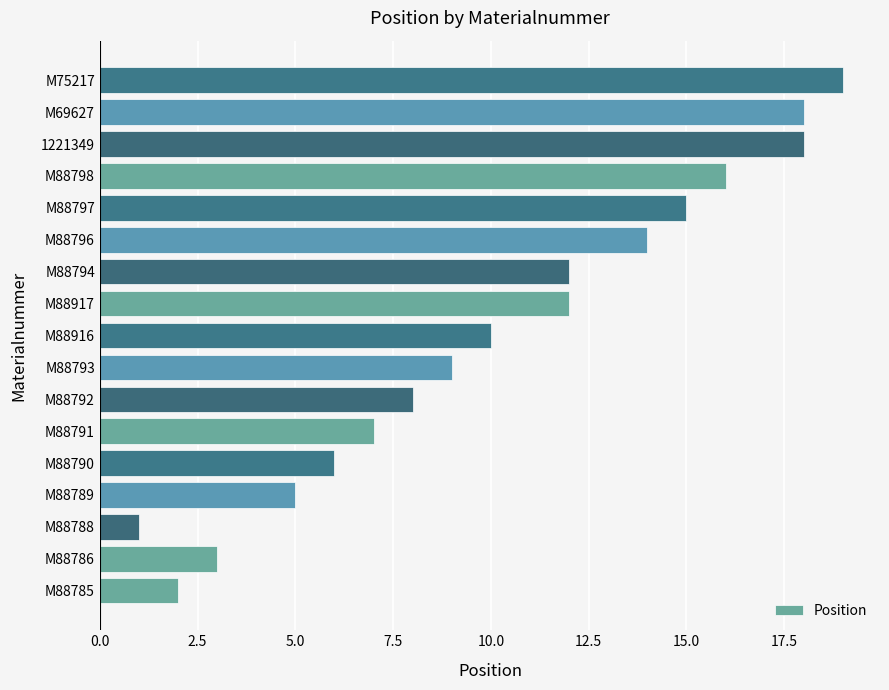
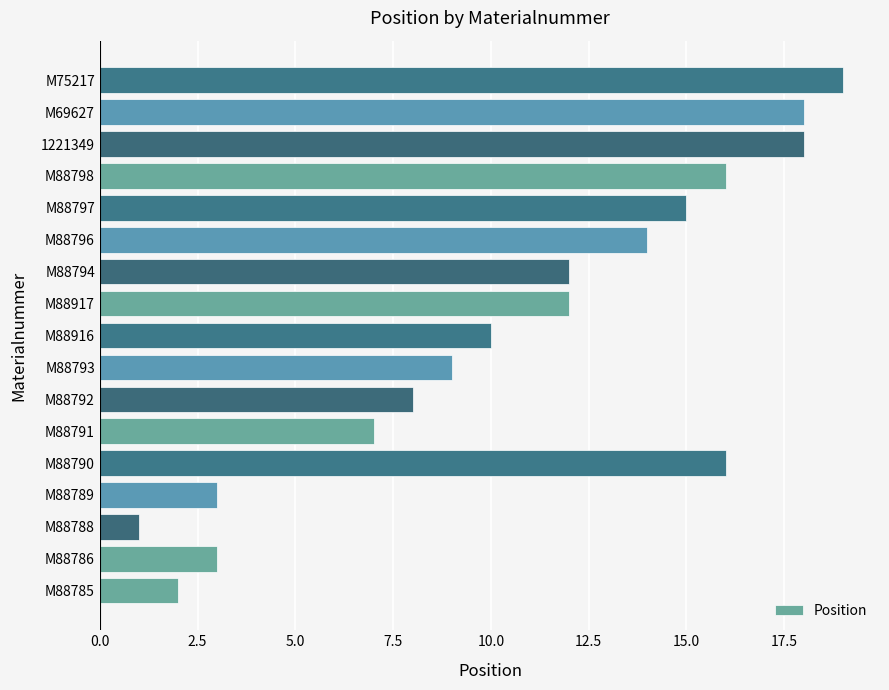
M88790: 6 -> 16
M88789: 5 -> 3
